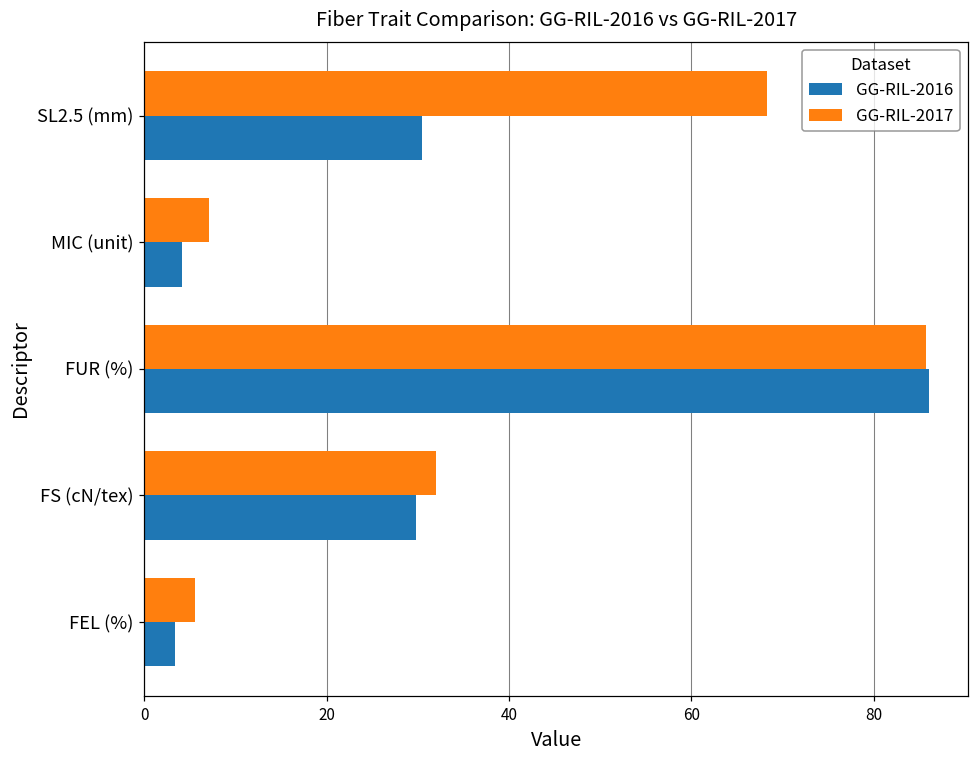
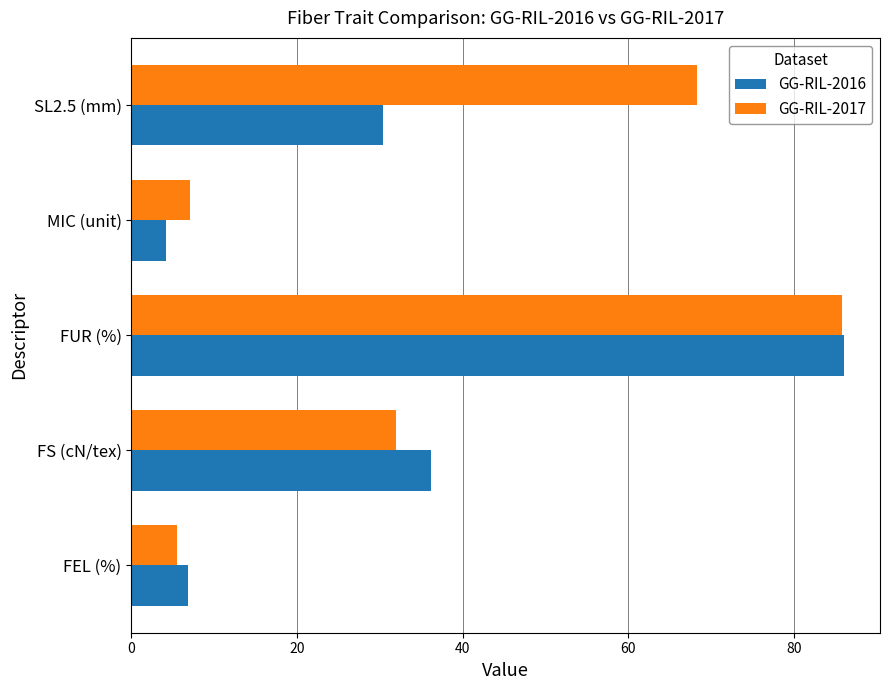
GG-RIL-2016, FS (cN/tex): 30 -> 36
GG-RIL-2016, FEL (%): 3 -> 7
